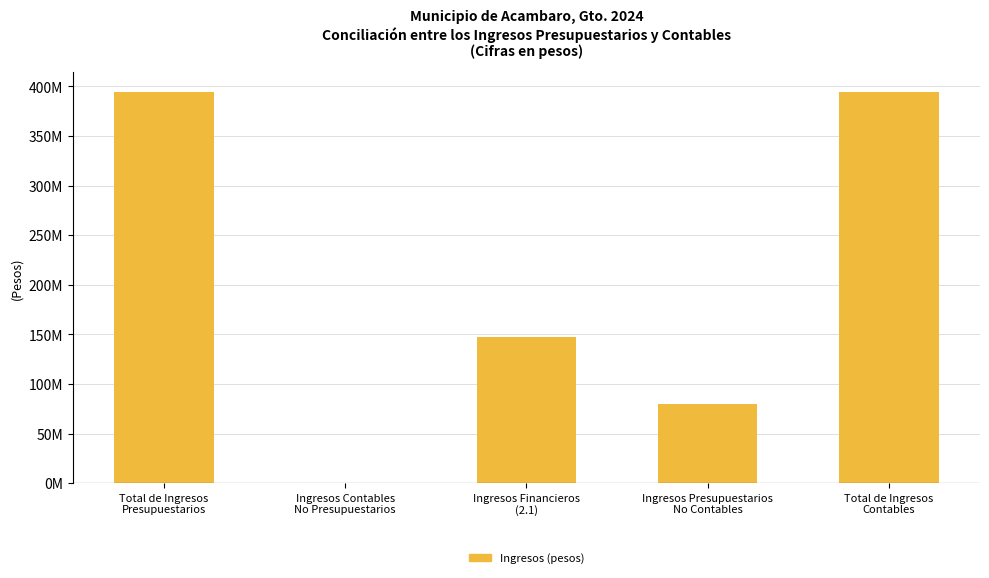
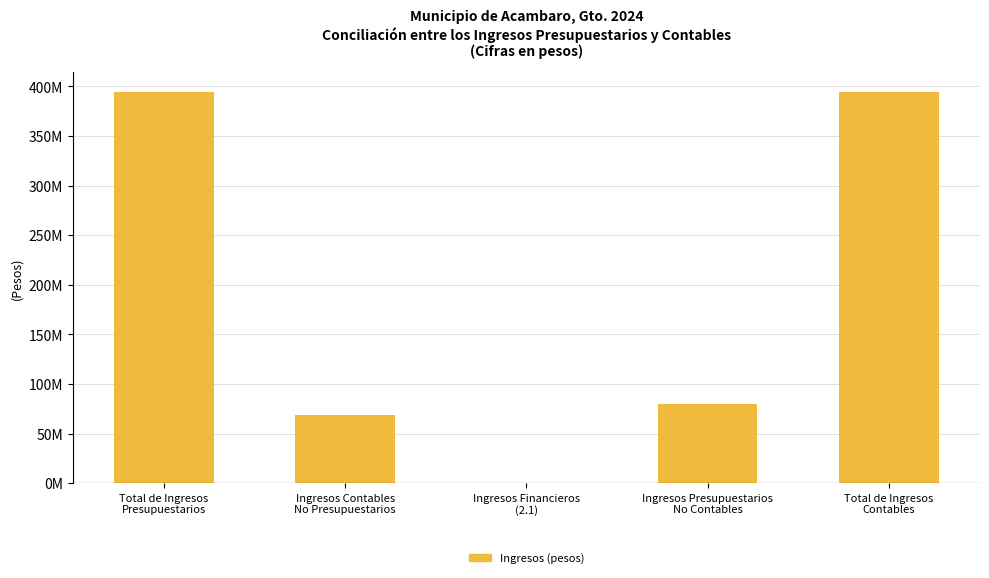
Ingresos Contables No Presupuestarios: 0 -> 70000000
Ingresos Financieros (2.1): 150000000 -> 0
